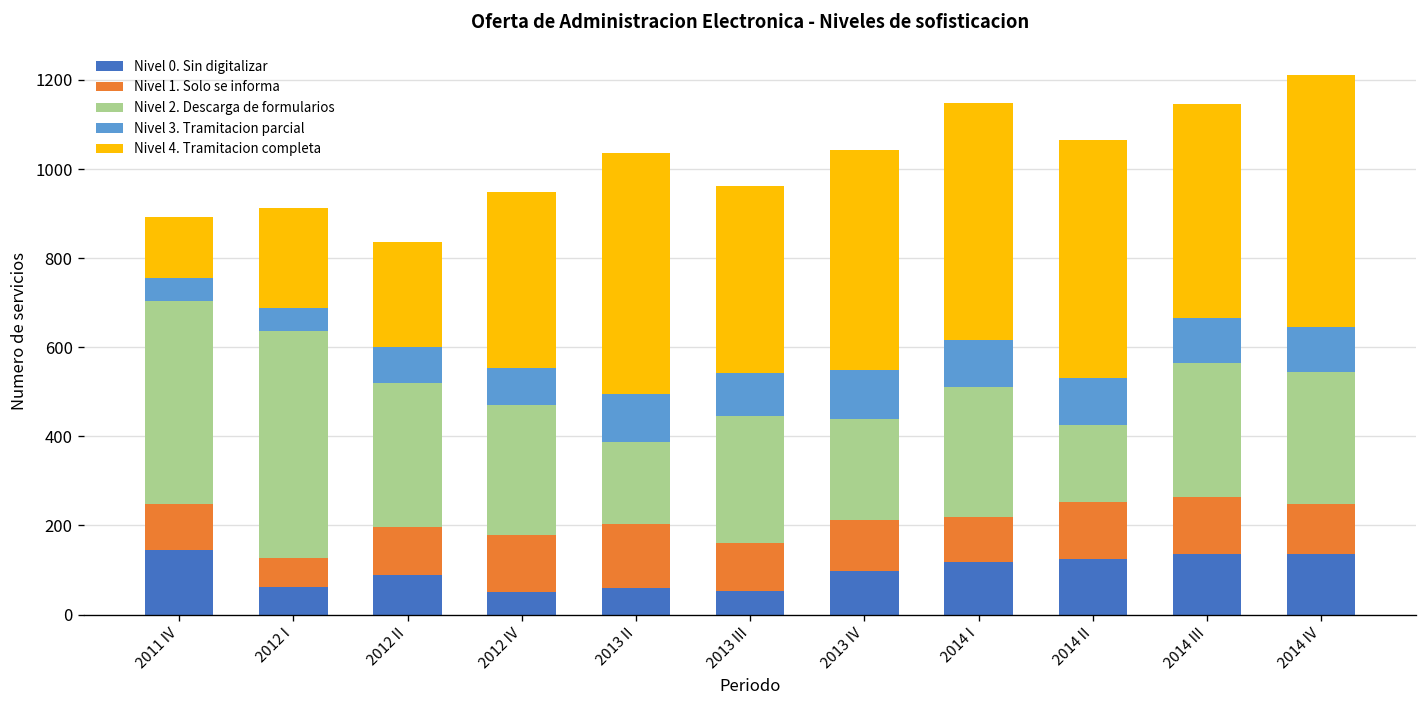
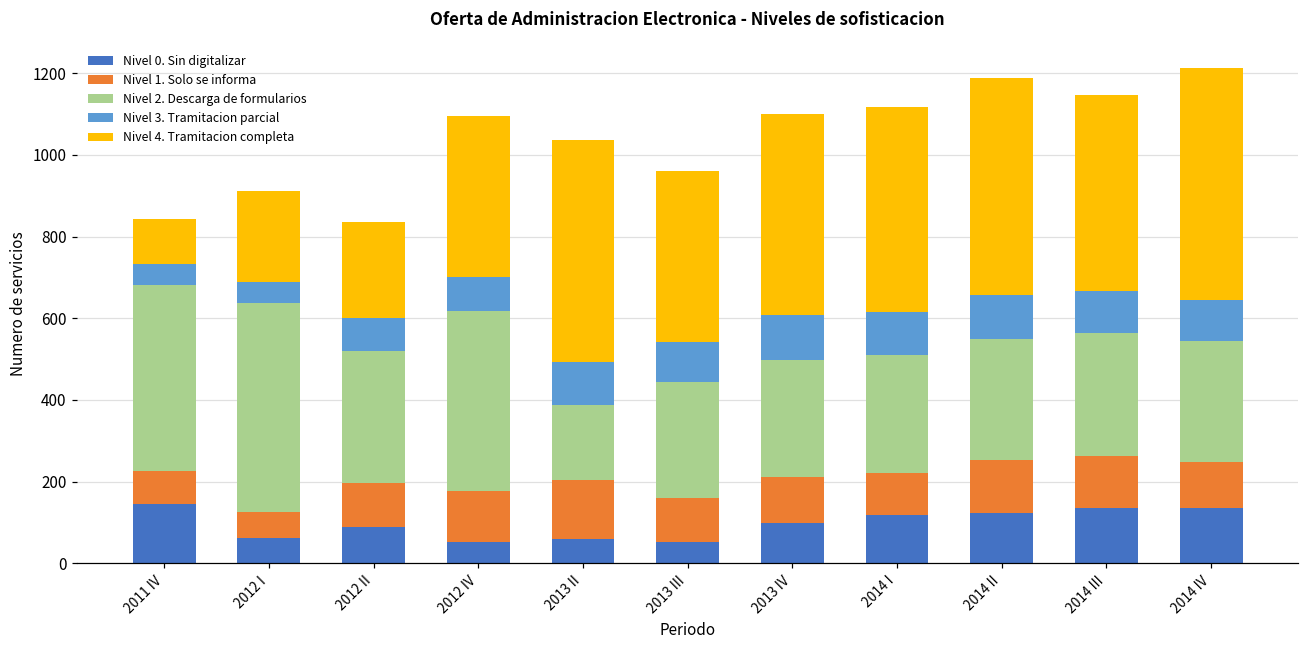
Nivel 1. Solo se informa, 2011 IV: 100 -> 80
Nivel 4. Tramitacion completa, 2011 IV: 140 -> 110
Nivel 2. Descarga de formularios, 2012 IV: 290 -> 440
Nivel 2. Descarga de formularios, 2013 IV: 230 -> 290
Nivel 4. Tramitacion completa, 2014 I: 530 -> 500
Nivel 2. Descarga de formularios, 2014 II: 170 -> 300
